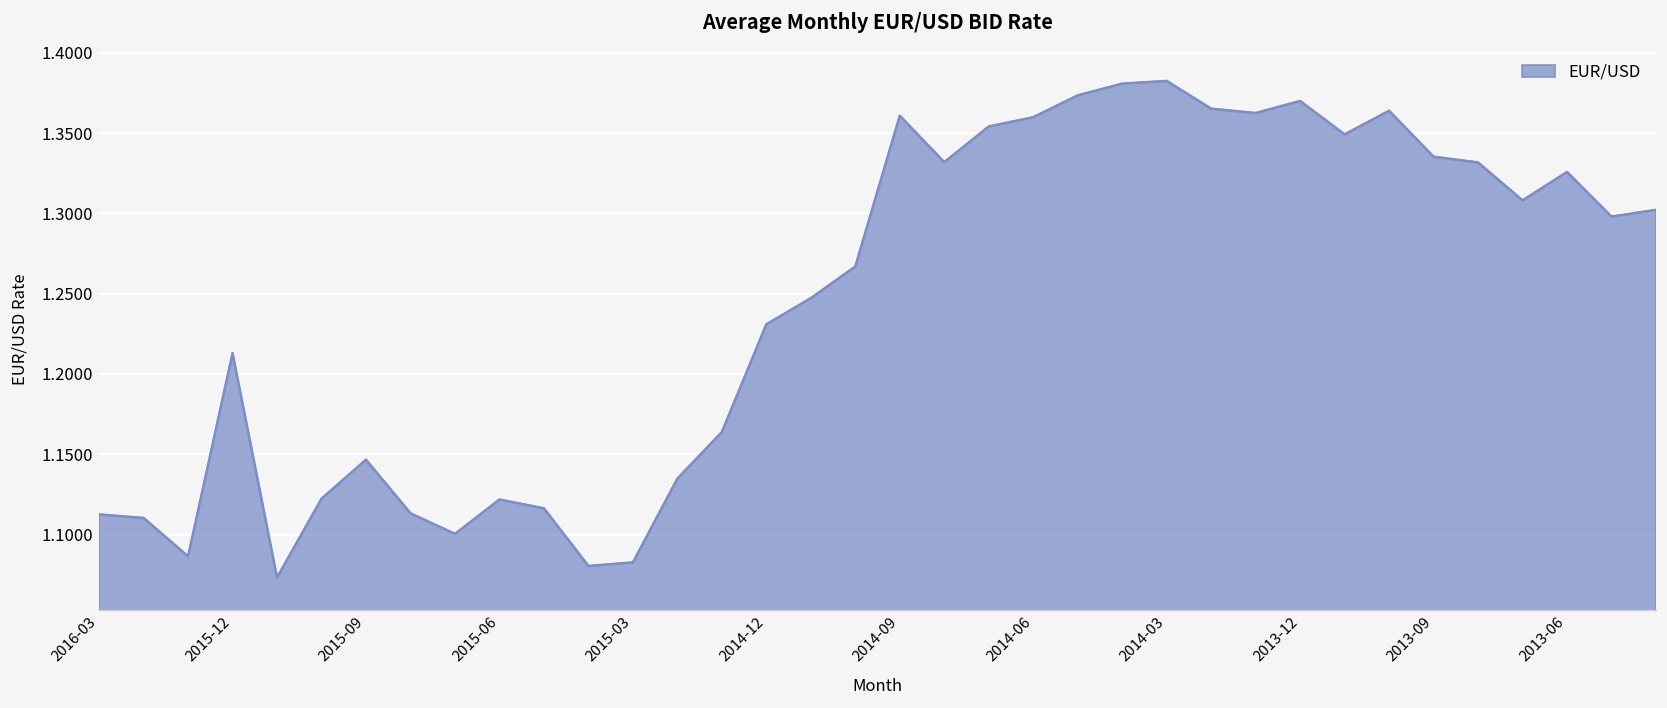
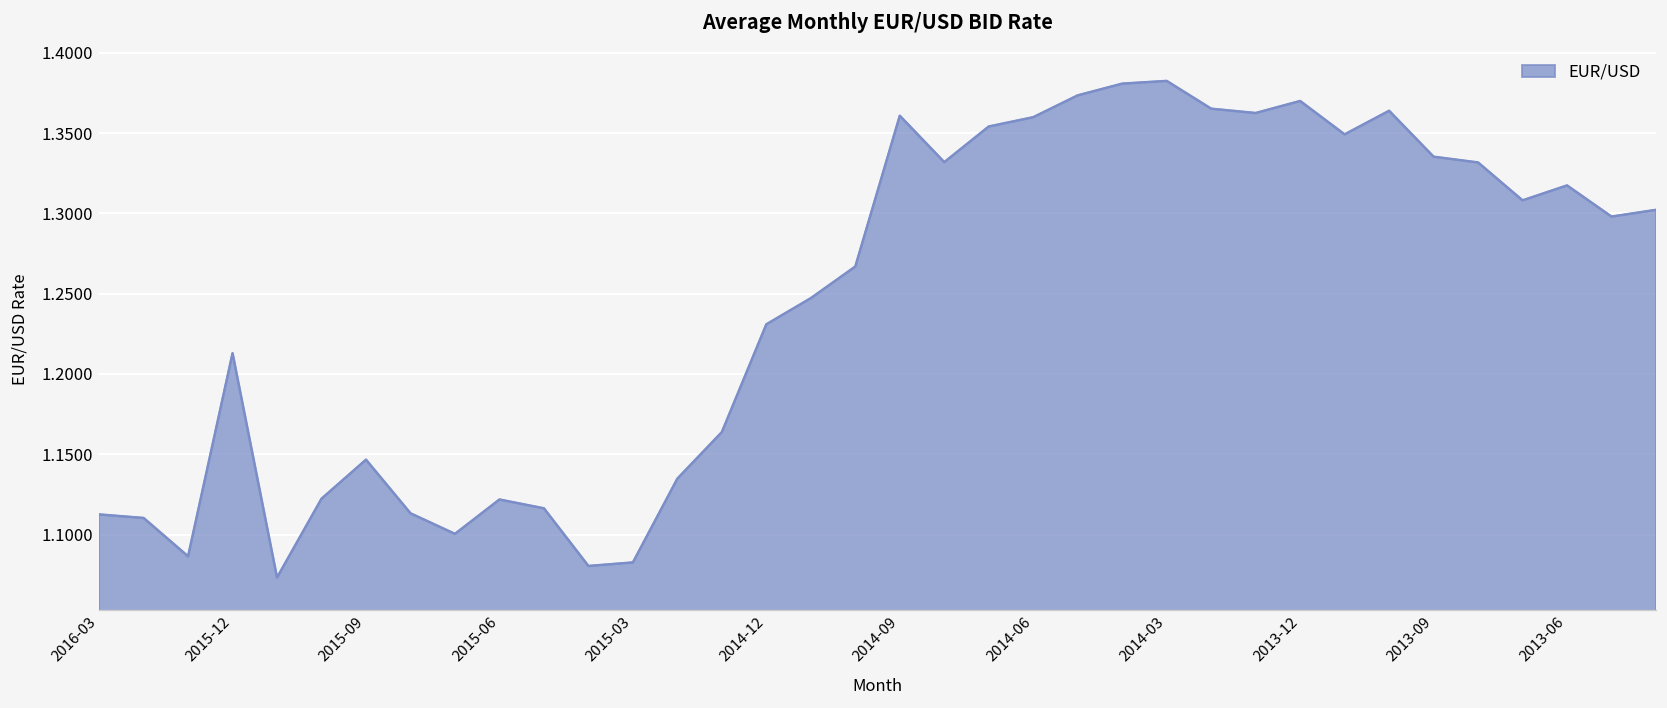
2013-06: 1.326 -> 1.317
